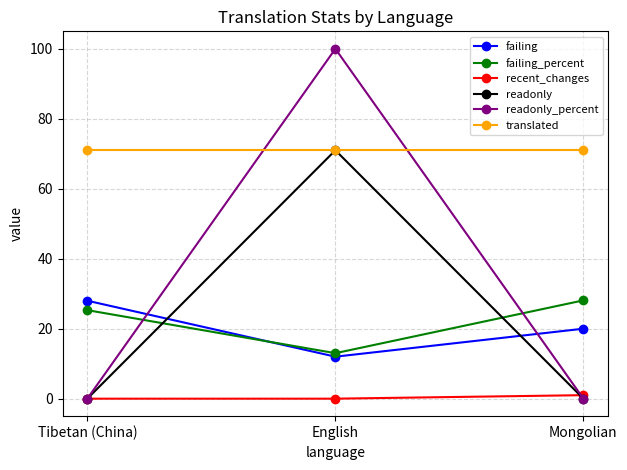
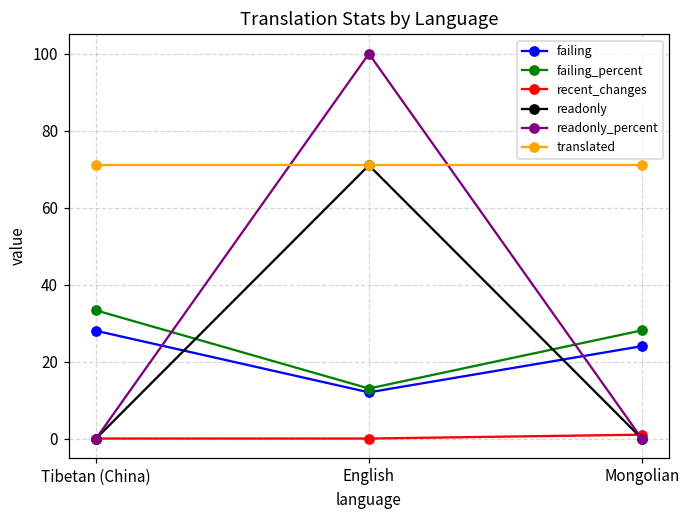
failing_percent, Tibetan (China): 25 -> 33
failing, Mongolian: 20 -> 24
